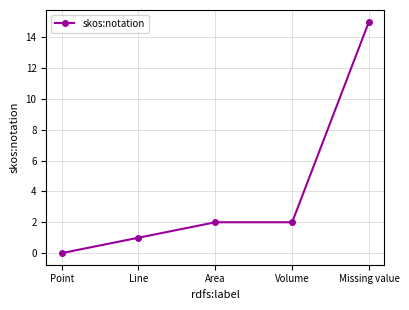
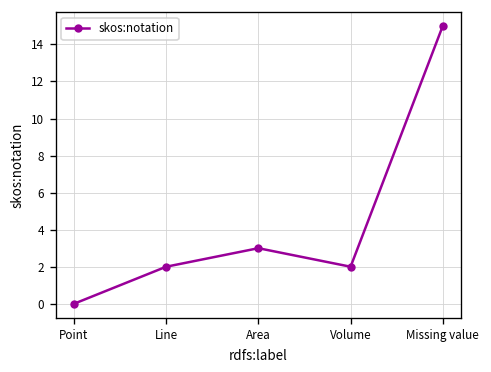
Line: 1 -> 2
Area: 2 -> 3
